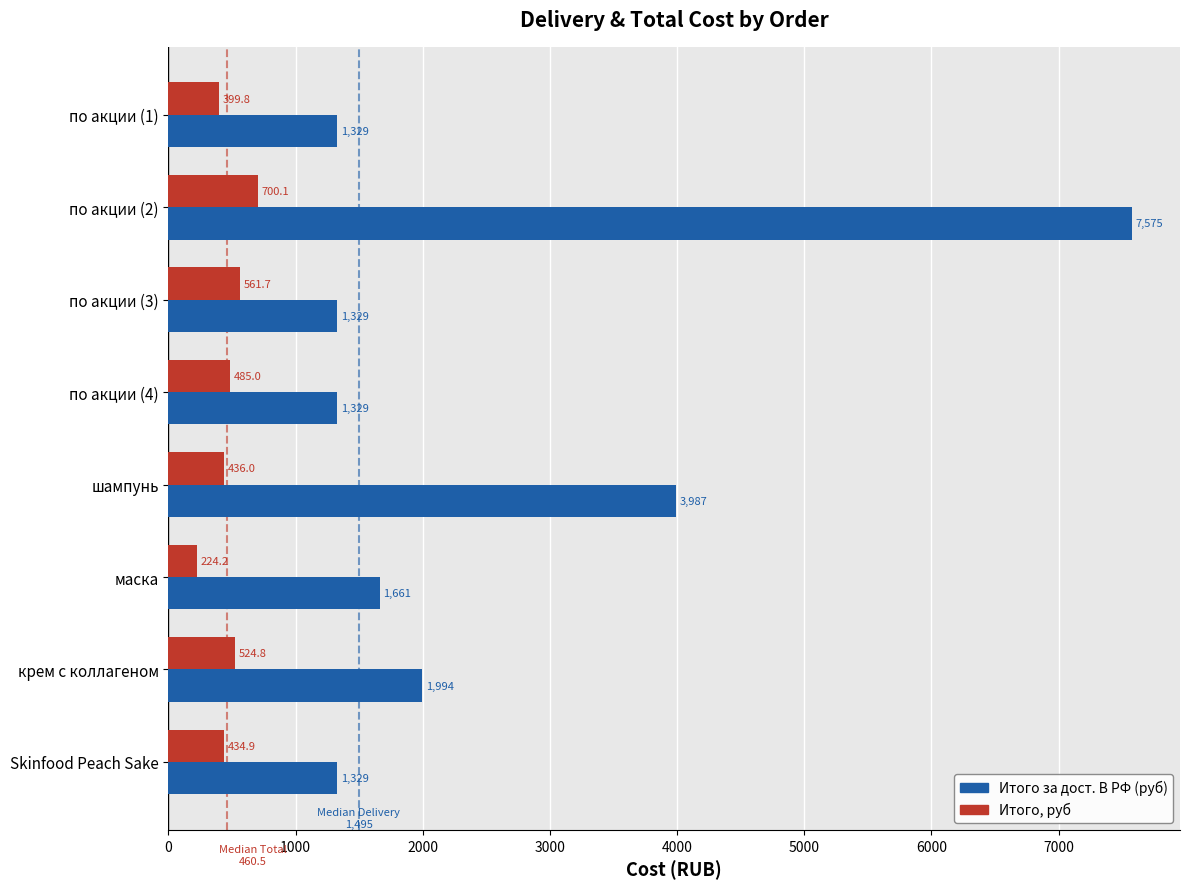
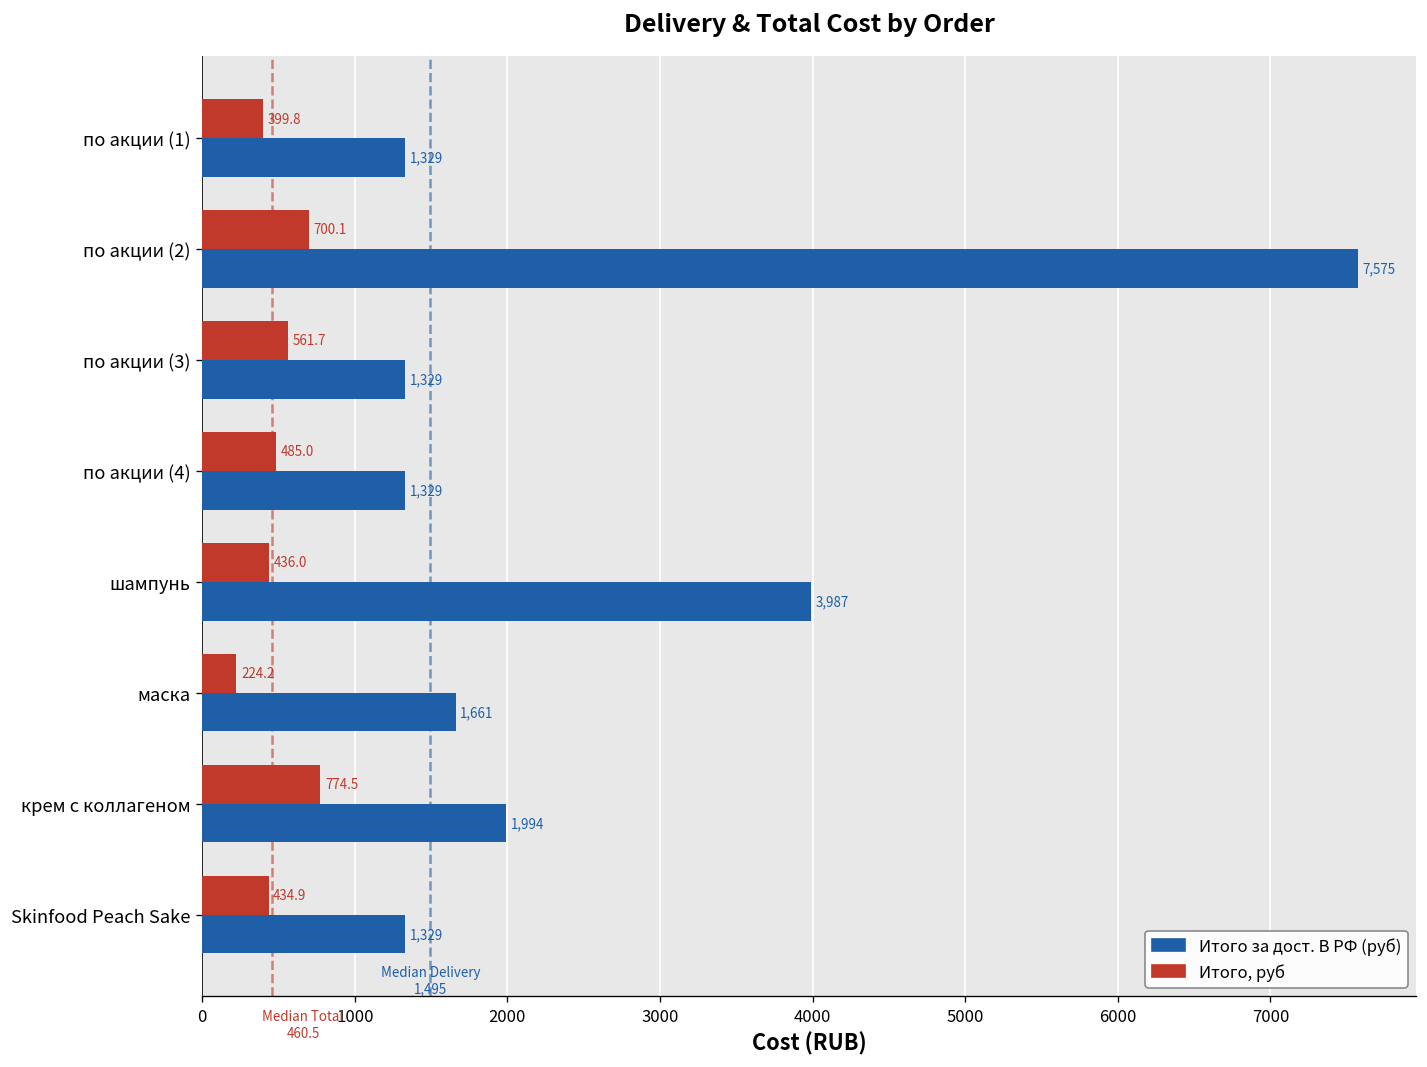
Итого, руб, крем с коллагеном: 524.8 -> 774.5
